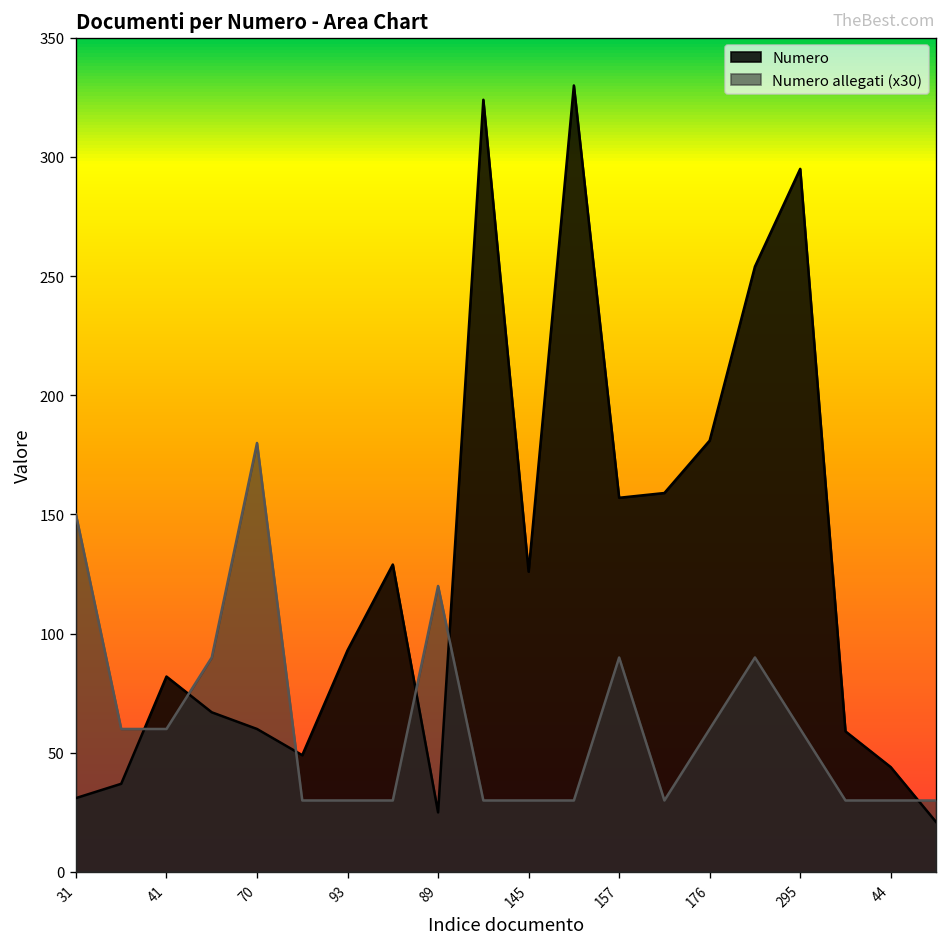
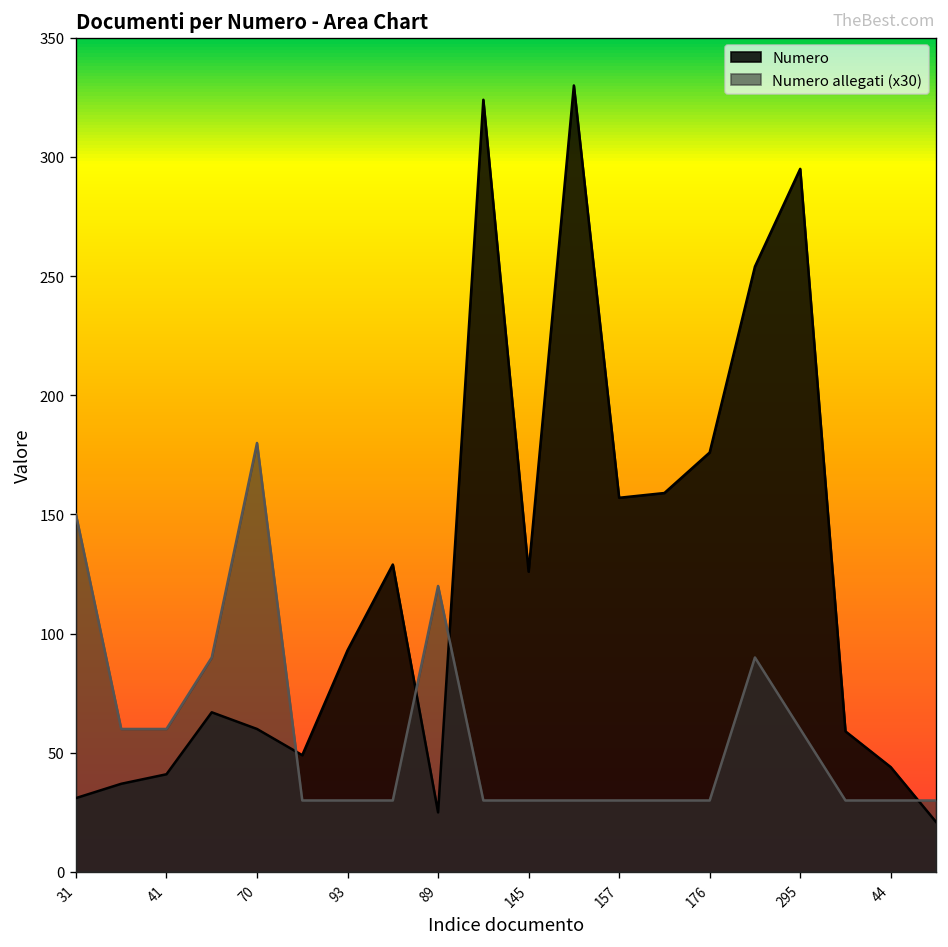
Numero, 41: 82 -> 41
Numero allegati (x30), 157: 90 -> 30
Numero, 176: 181 -> 176
Numero allegati (x30), 176: 60 -> 30
